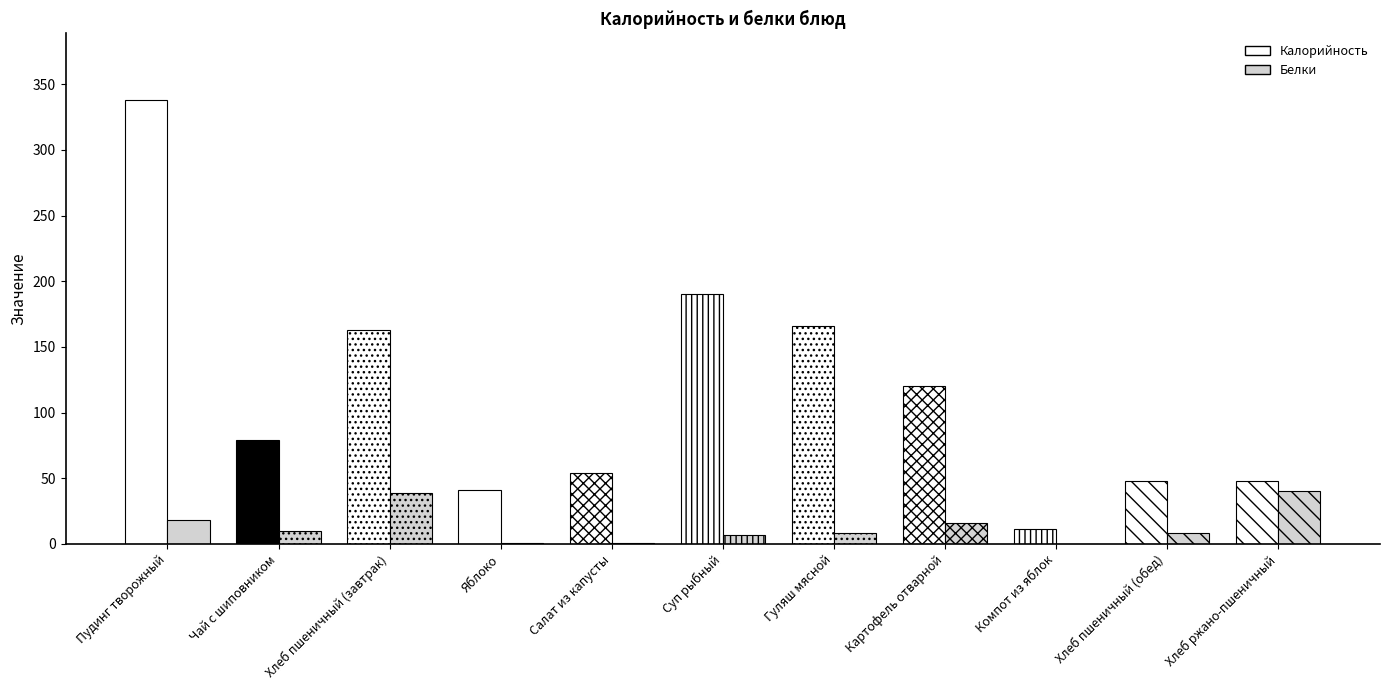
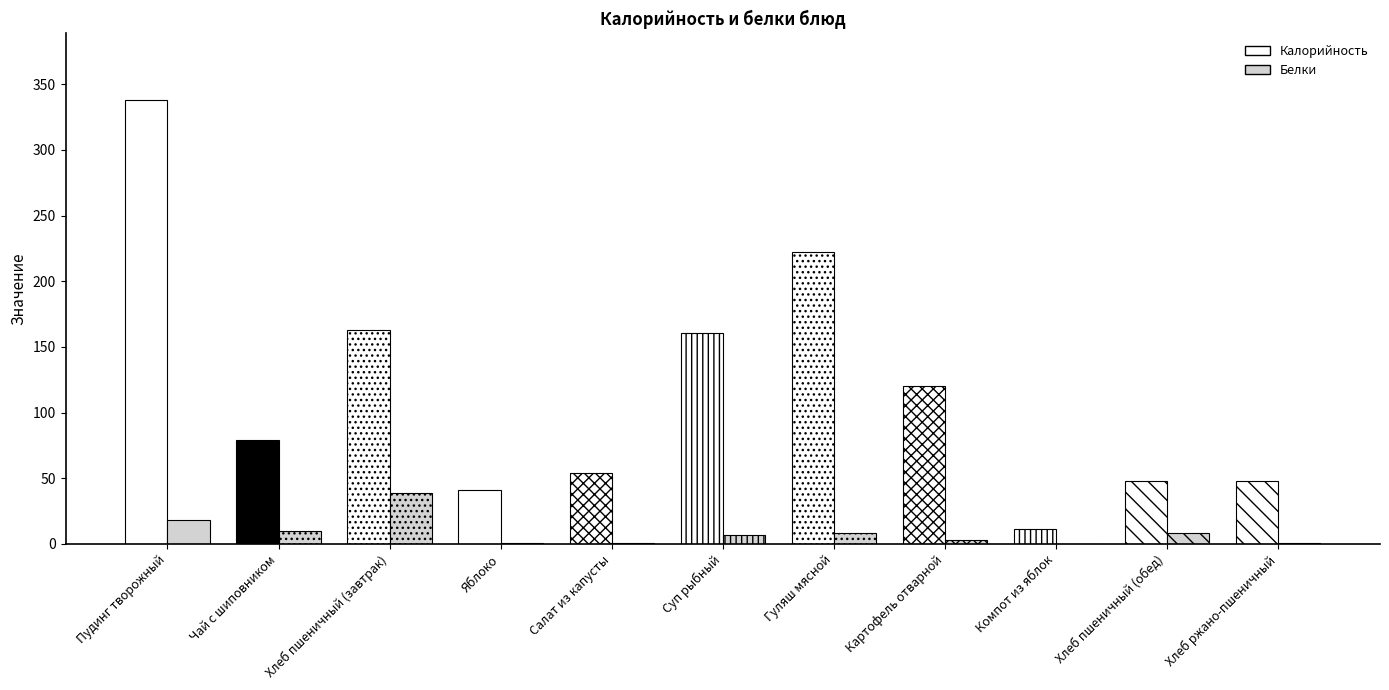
Калорийность, Суп рыбный: 190 -> 161
Калорийность, Гуляш мясной: 166 -> 222
Белки, Картофель отварной: 16 -> 3
Белки, Хлеб ржано-пшеничный: 40 -> 1
